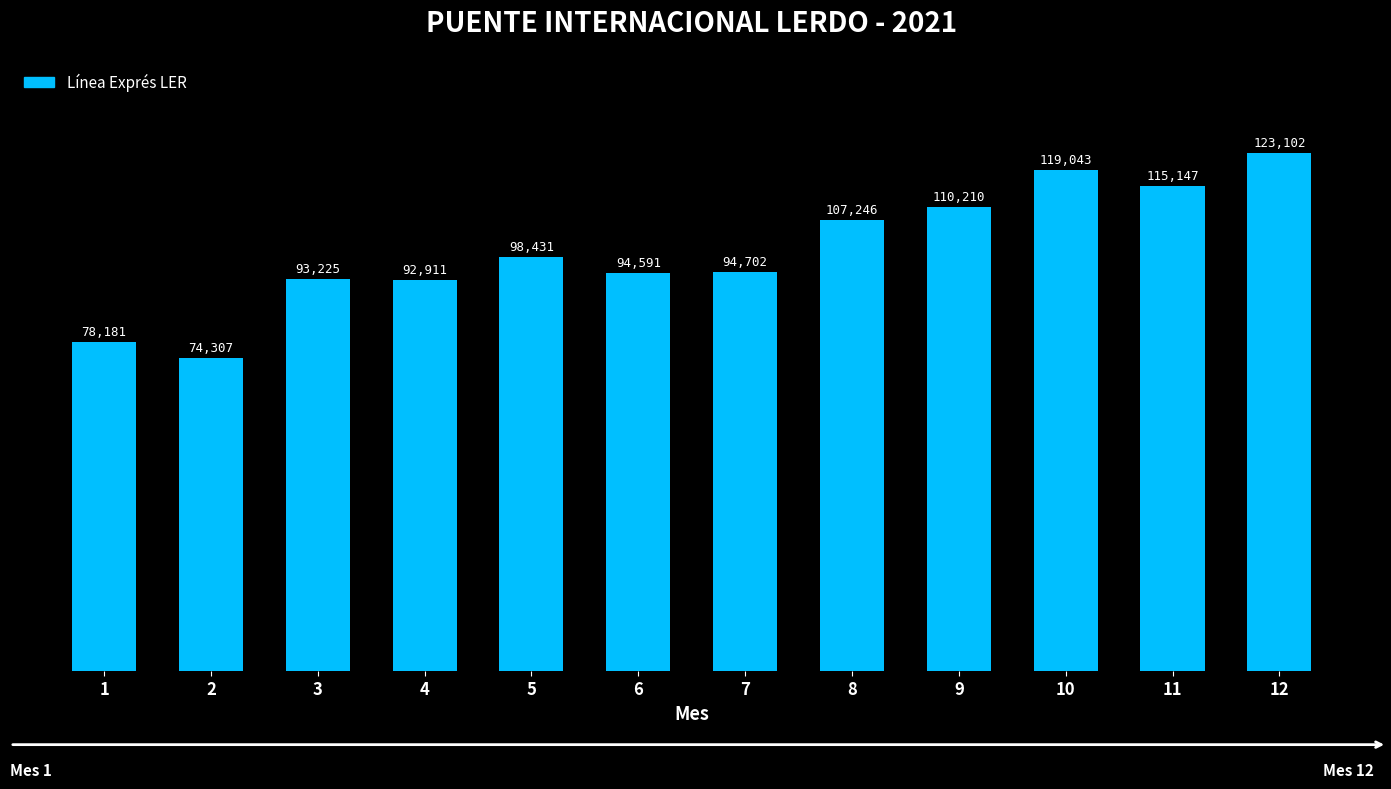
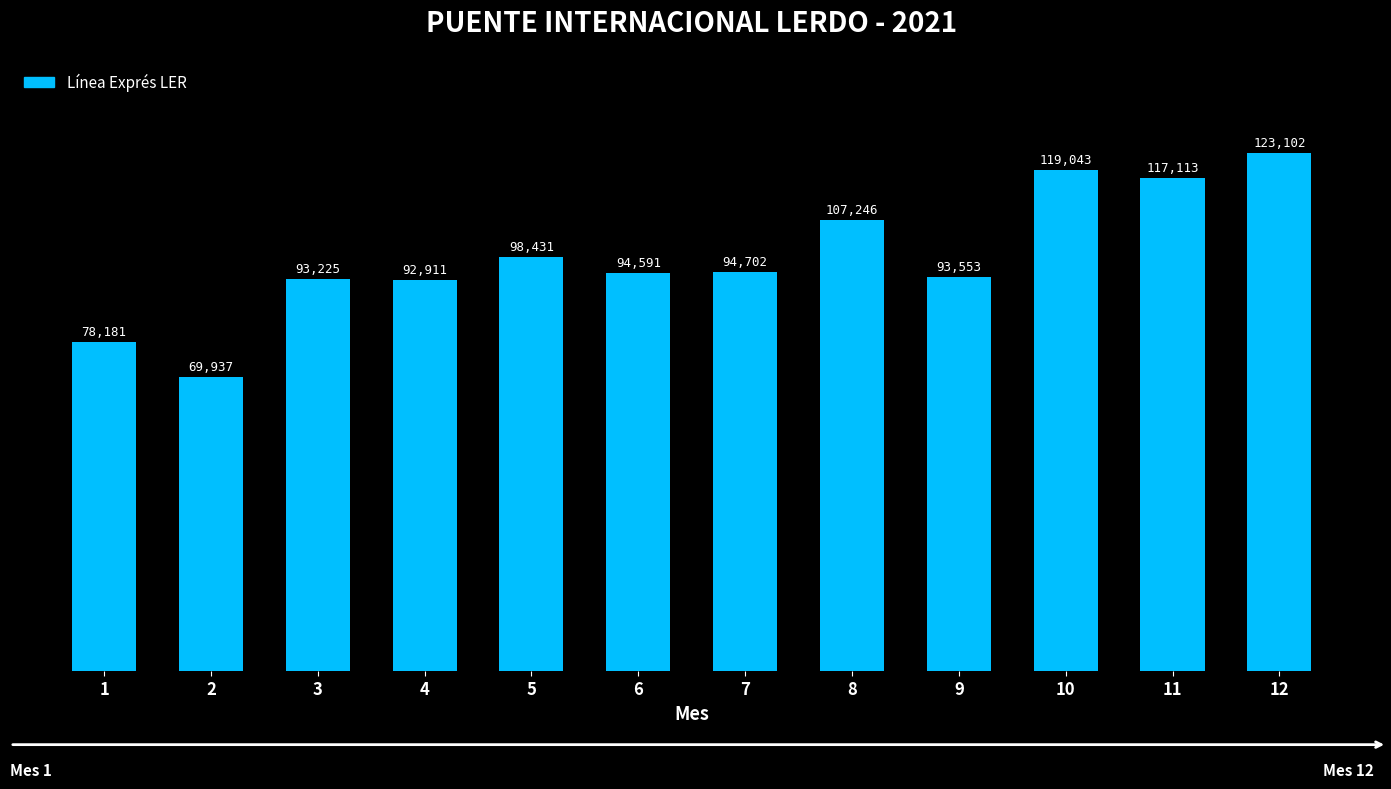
2: 74,307 -> 69,937
9: 110,210 -> 93,553
11: 115,147 -> 117,113
